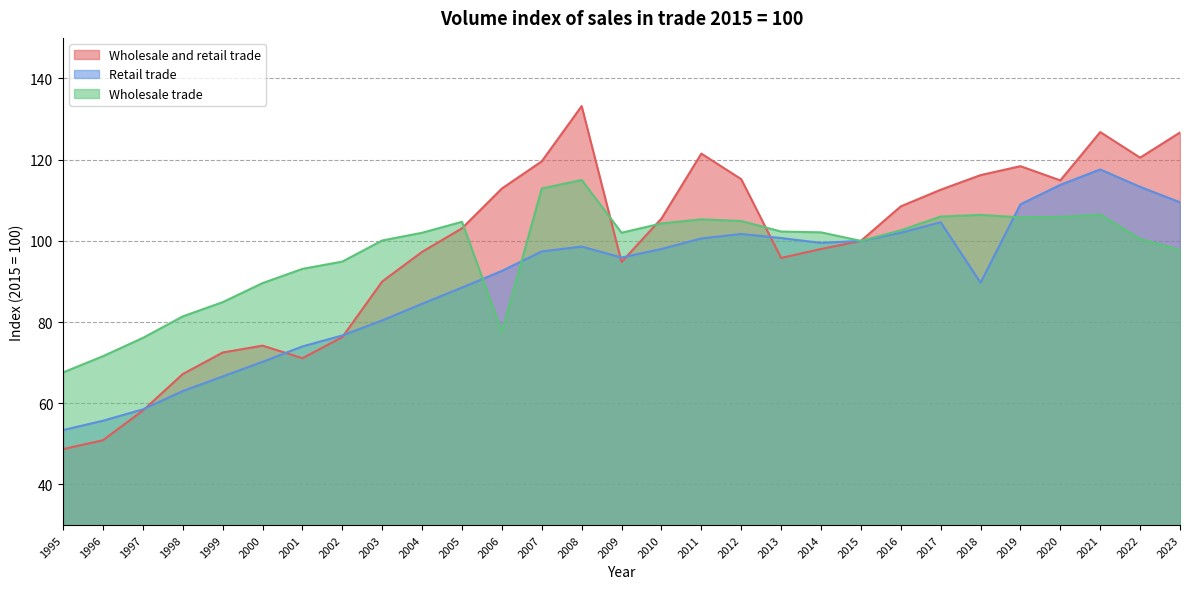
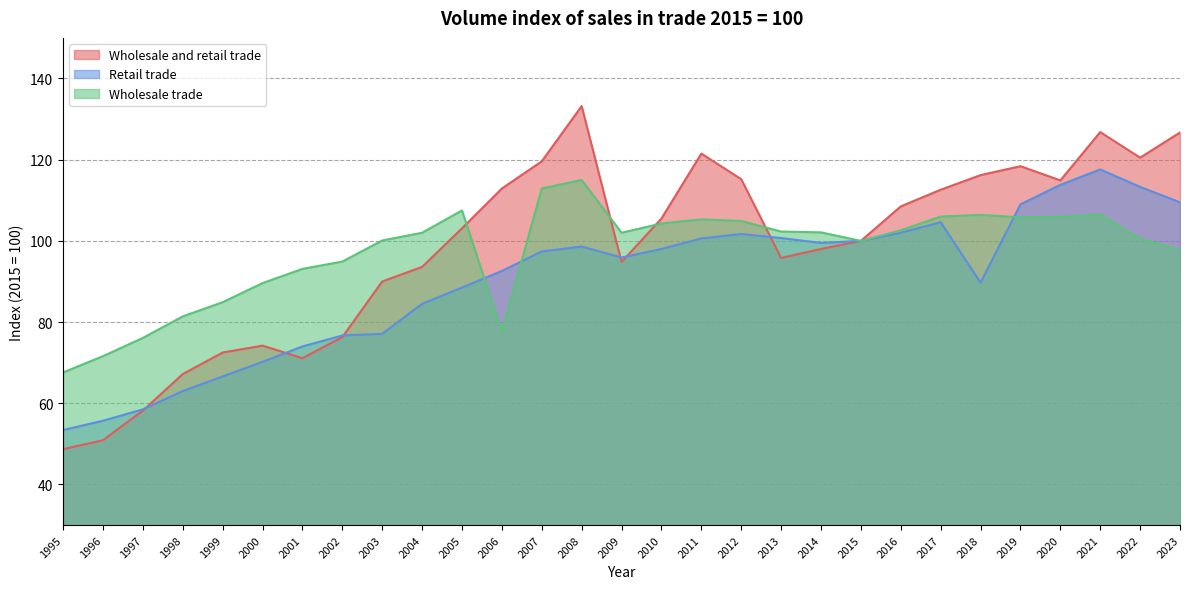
Retail trade, 2003: 80 -> 77
Wholesale and retail trade, 2004: 97 -> 94
Wholesale trade, 2005: 105 -> 108
